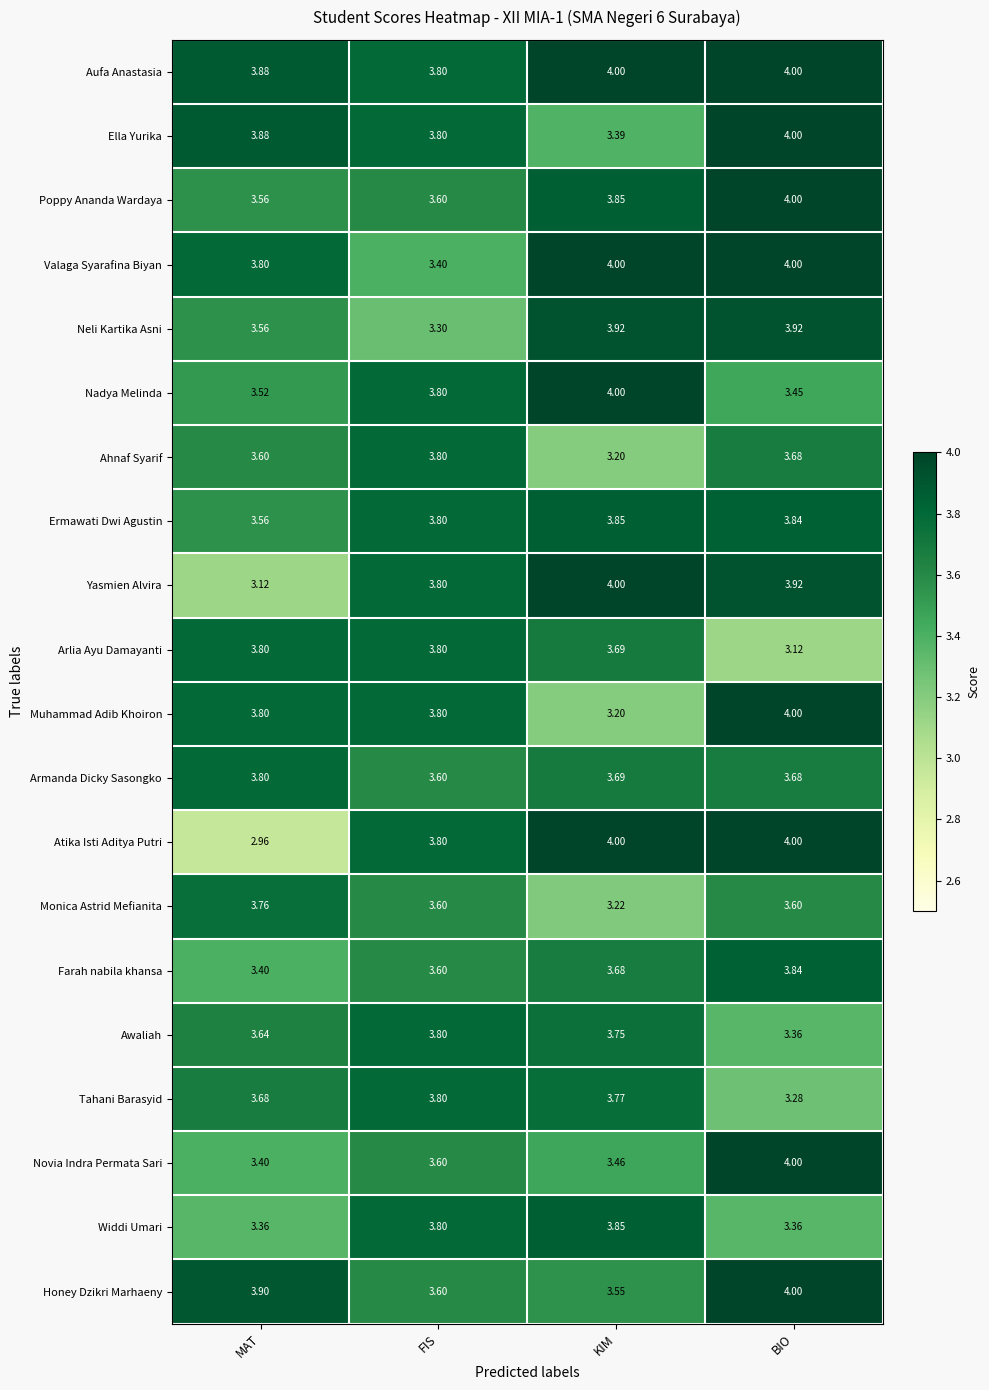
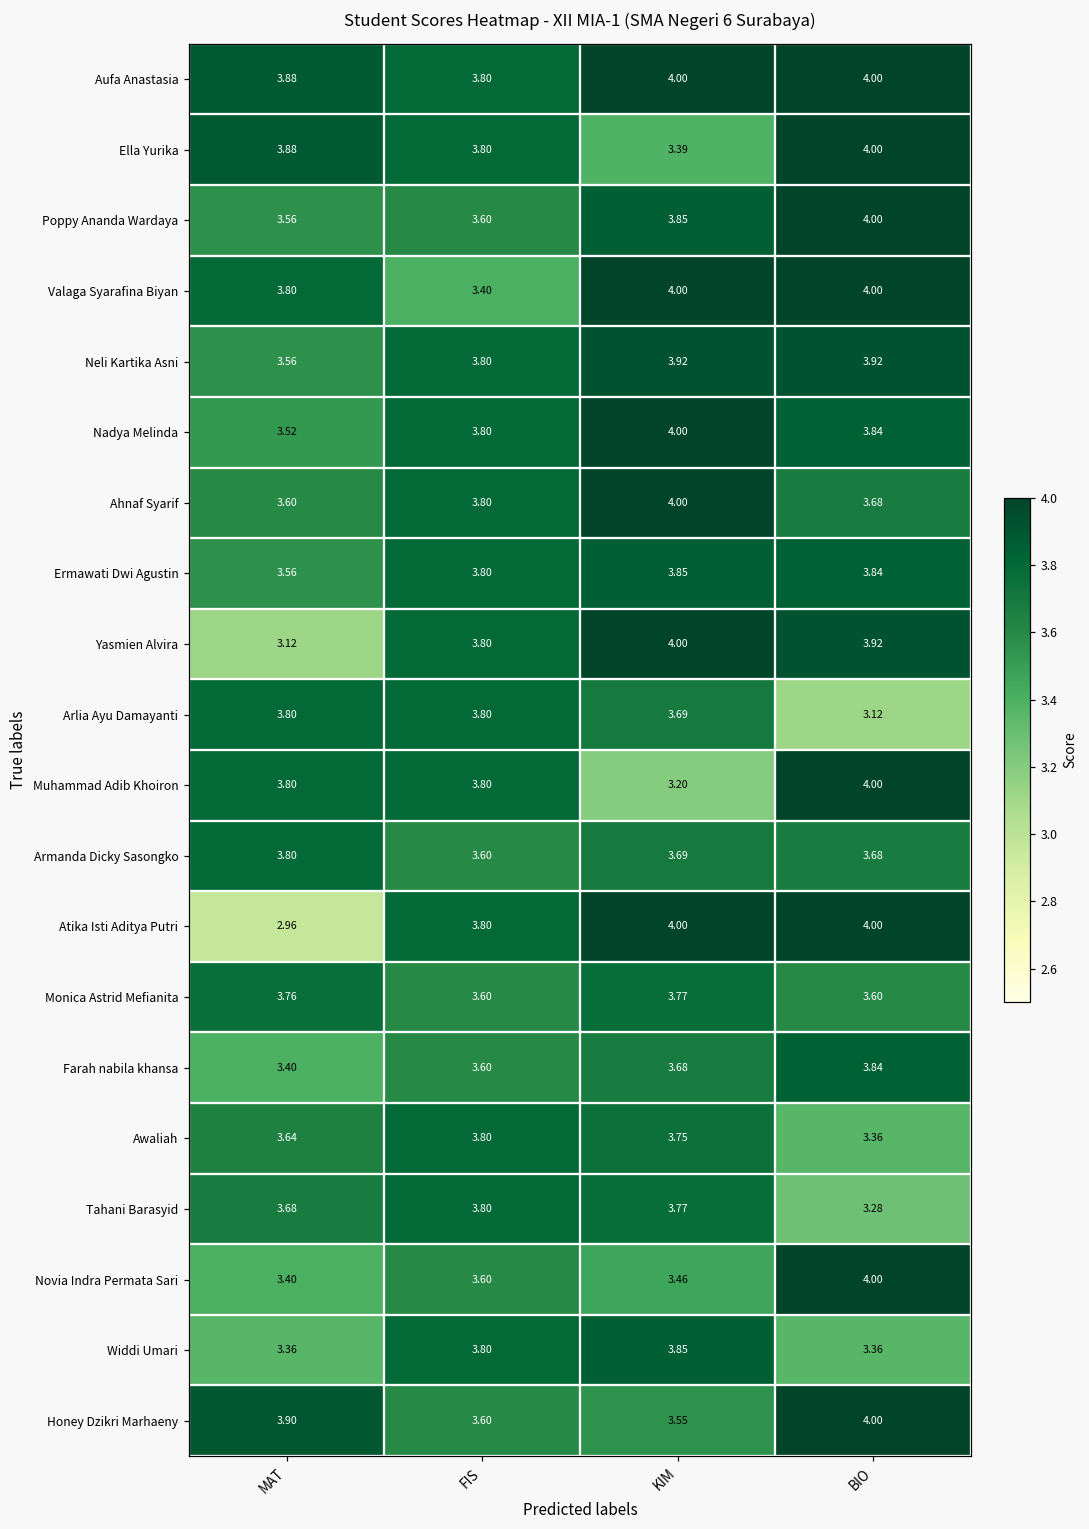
Neli Kartika Asni, FIS: 3.30 -> 3.80
Nadya Melinda, BIO: 3.45 -> 3.84
Ahnaf Syarif, KIM: 3.20 -> 4.00
Monica Astrid Mefianita, KIM: 3.22 -> 3.77
